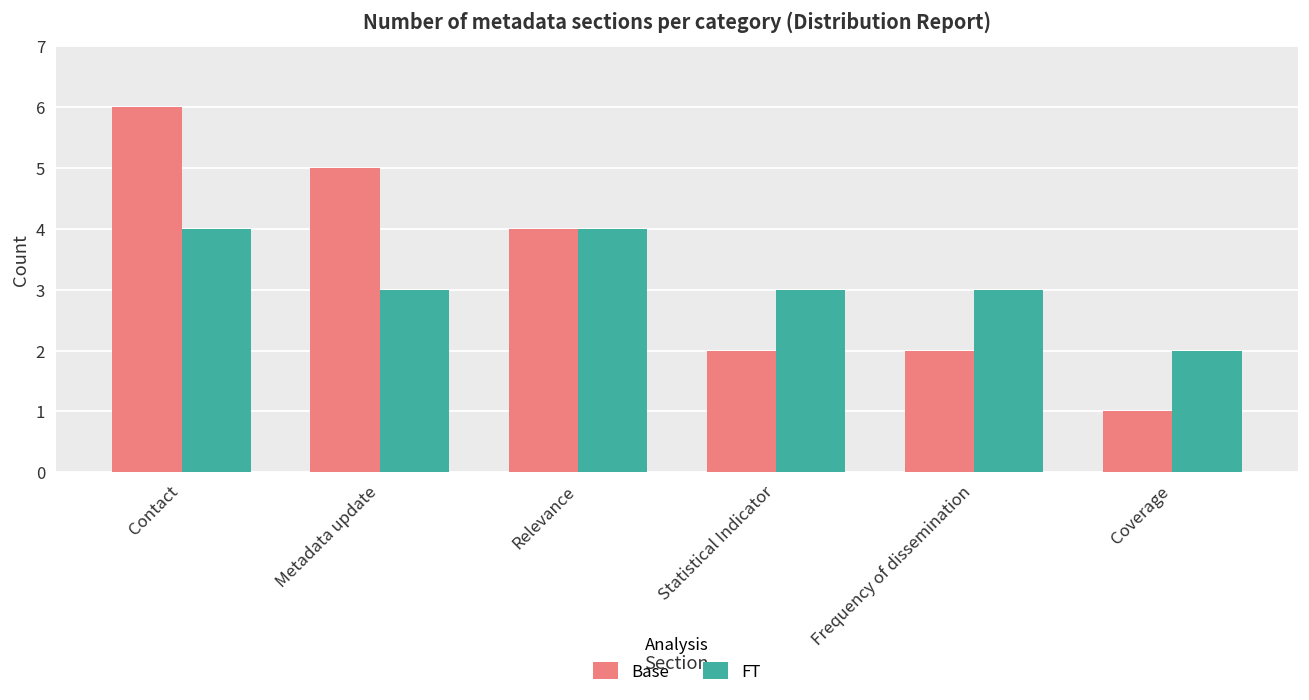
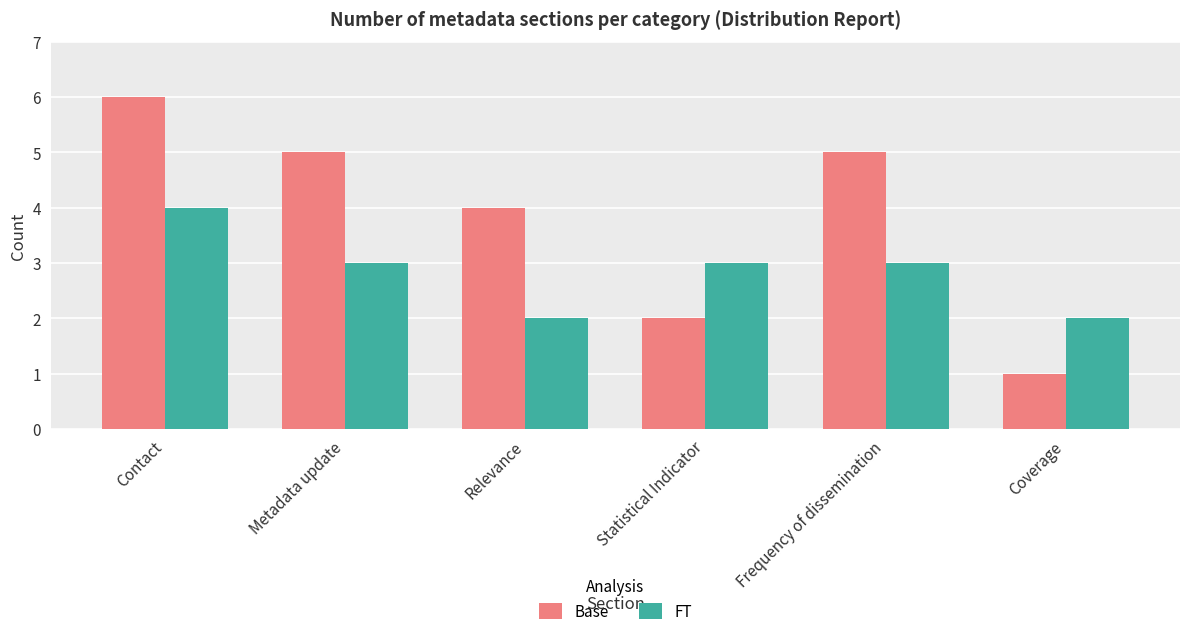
FT, Relevance: 4 -> 2
Base, Frequency of dissemination: 2 -> 5
